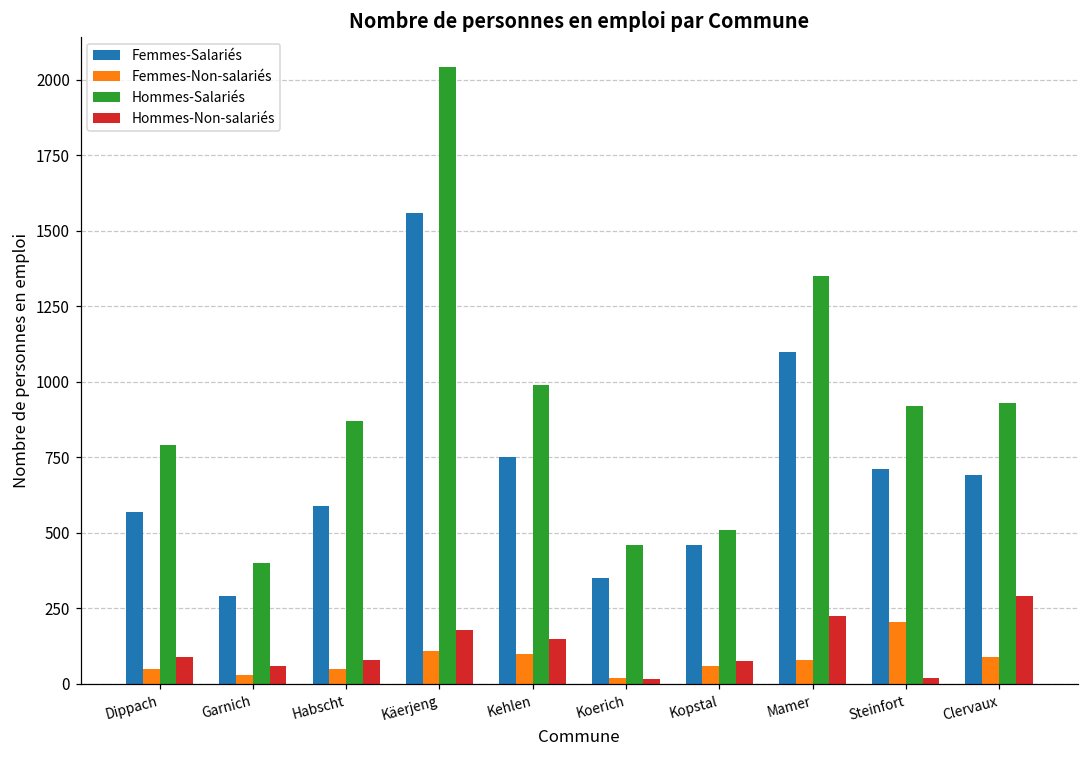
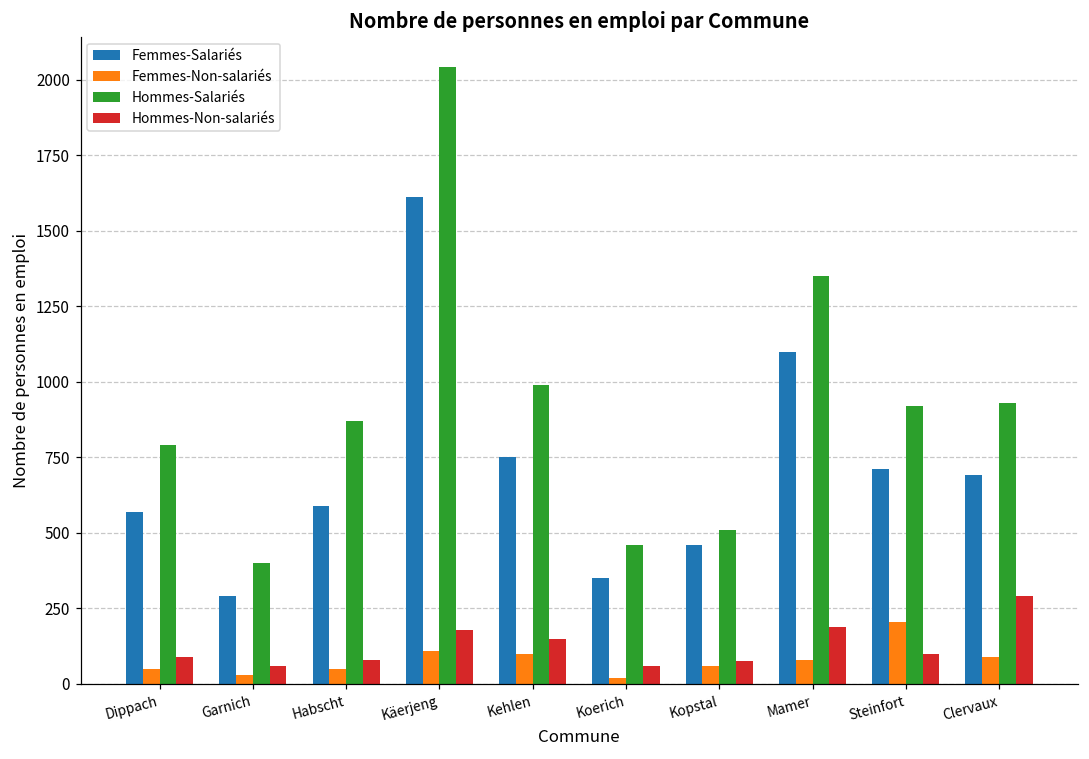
Femmes-Salariés, Käerjeng: 1560 -> 1610
Hommes-Non-salariés, Koerich: 20 -> 60
Hommes-Non-salariés, Mamer: 230 -> 190
Hommes-Non-salariés, Steinfort: 20 -> 100
